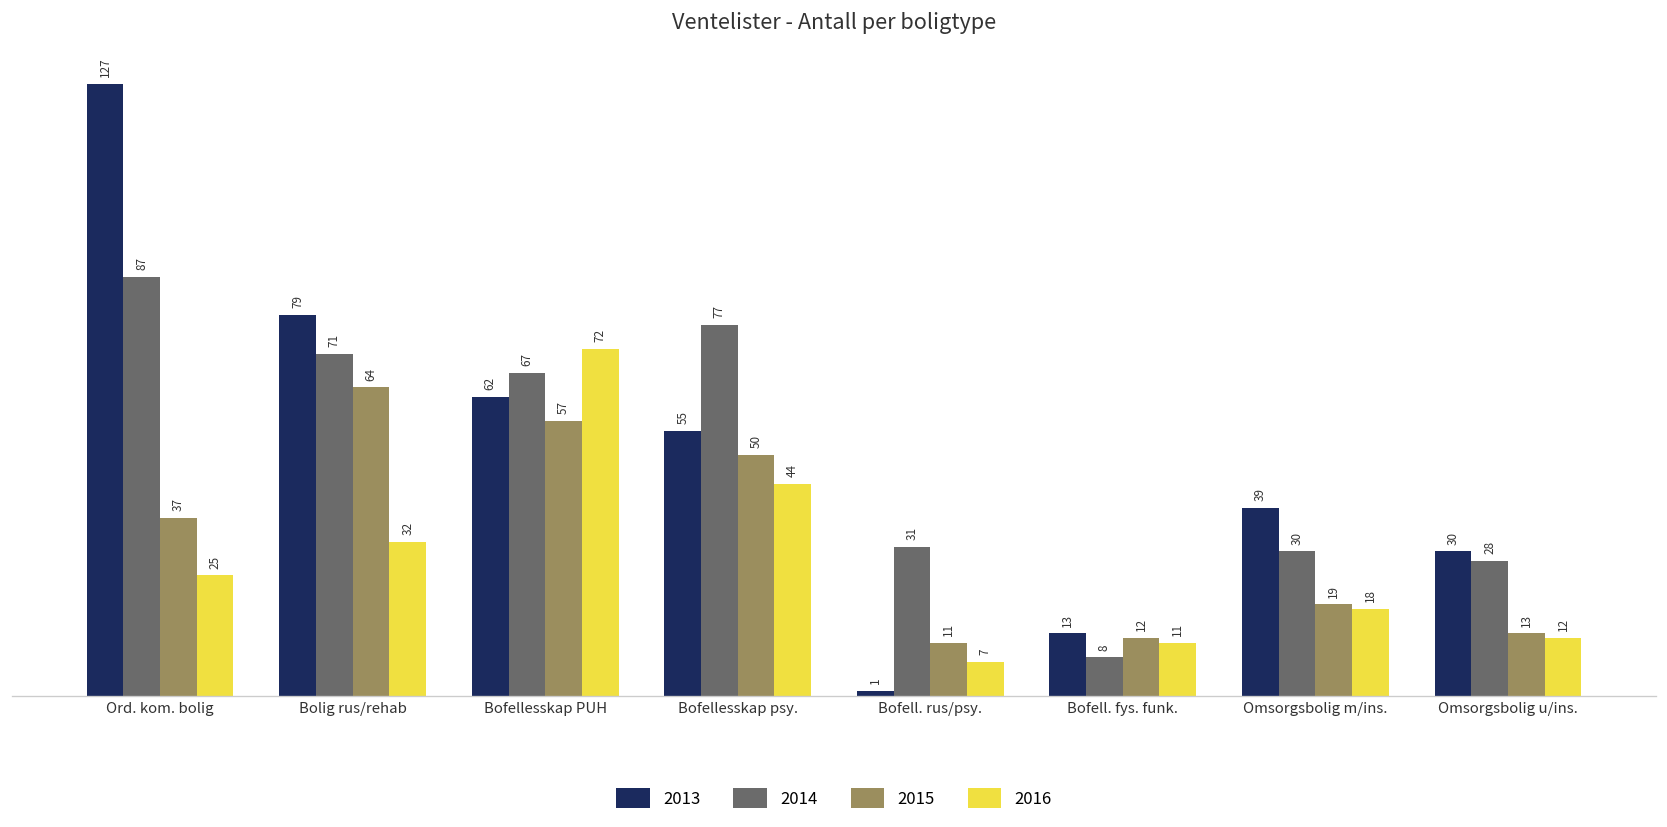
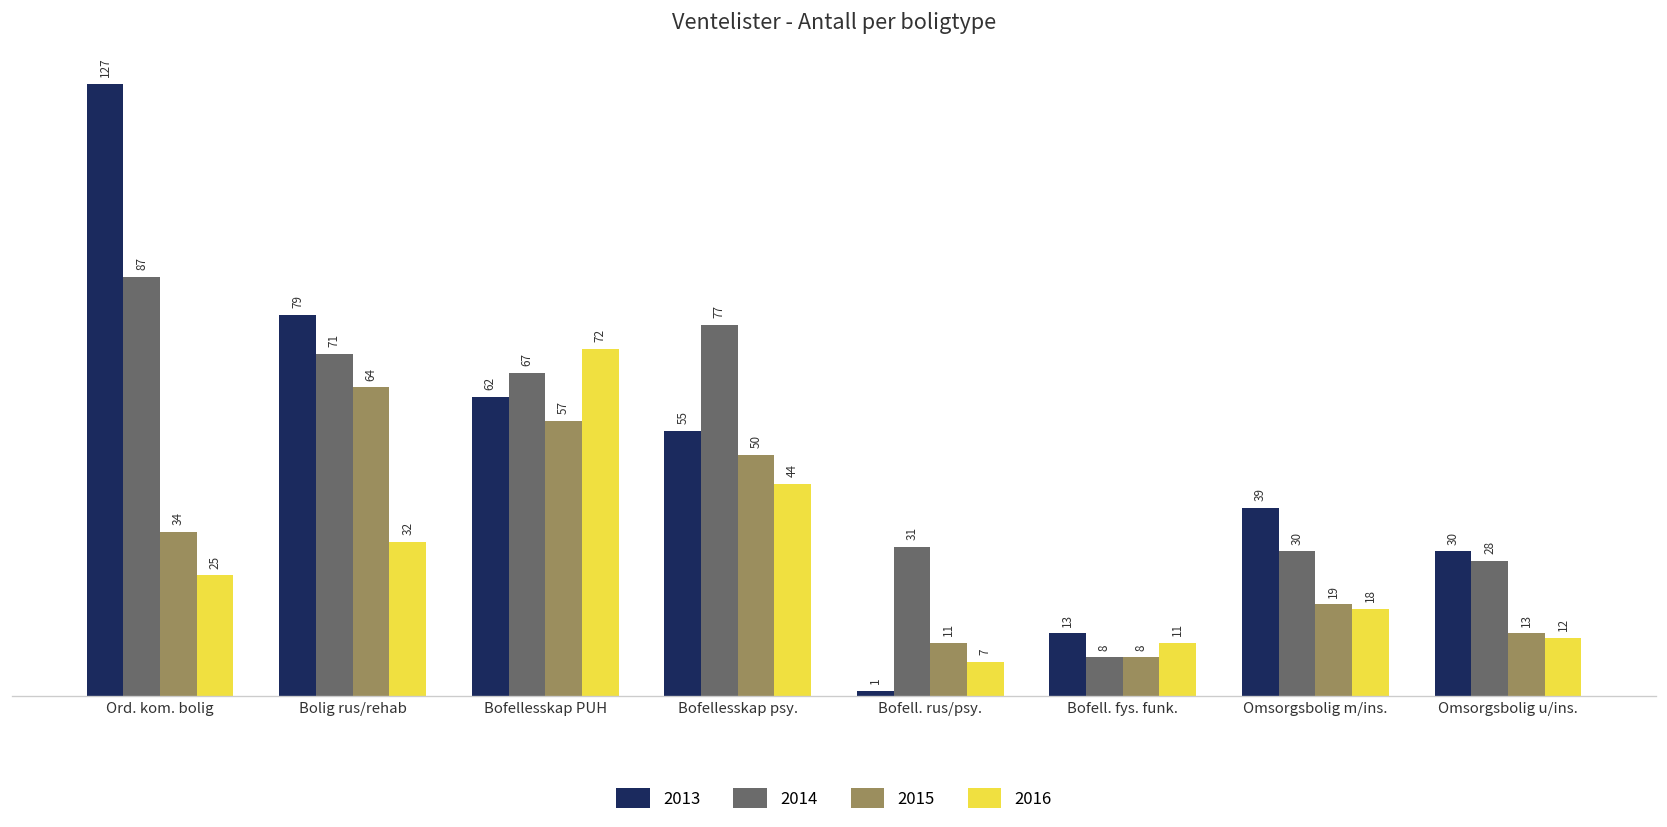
2015, Ord. kom. bolig: 37 -> 34
2015, Bofell. fys. funk.: 12 -> 8
